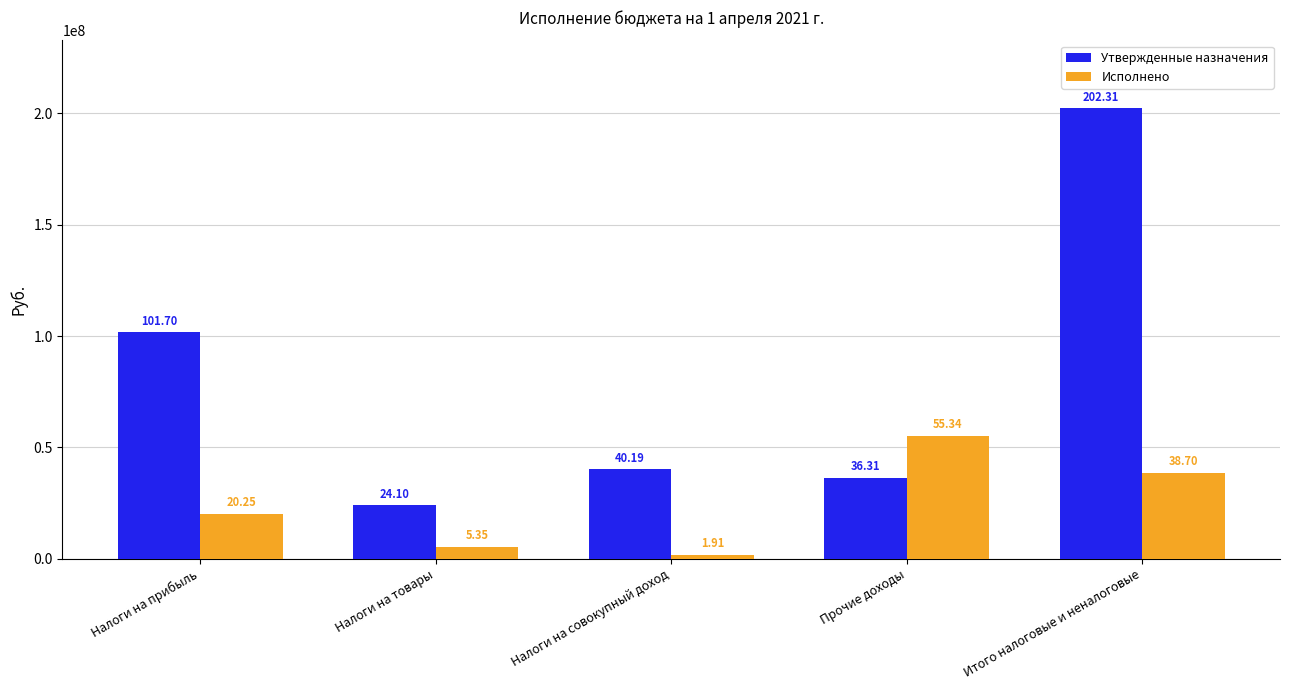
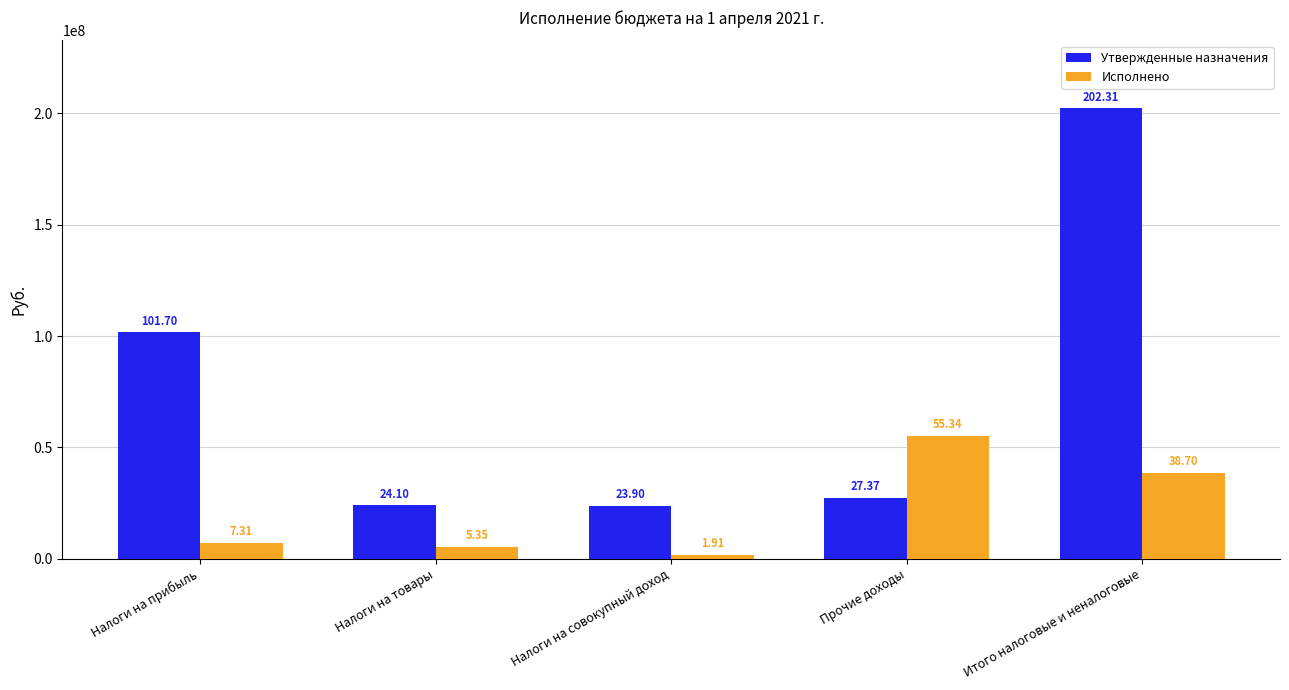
Исполнено, Налоги на прибыль: 20.25 -> 7.31
Утвержденные назначения, Налоги на совокупный доход: 40.19 -> 23.90
Утвержденные назначения, Прочие доходы: 36.31 -> 27.37
